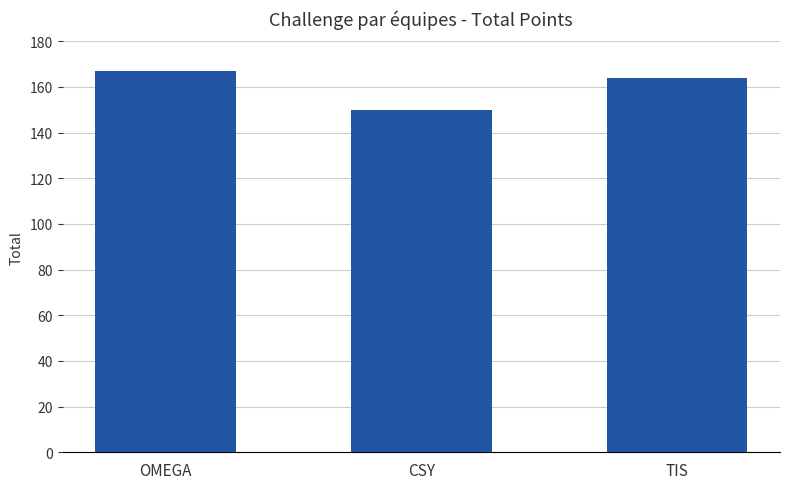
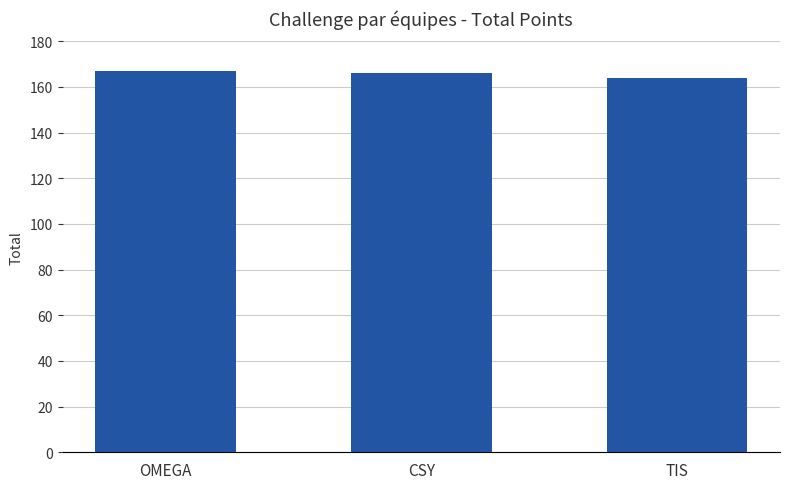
CSY: 150 -> 166
